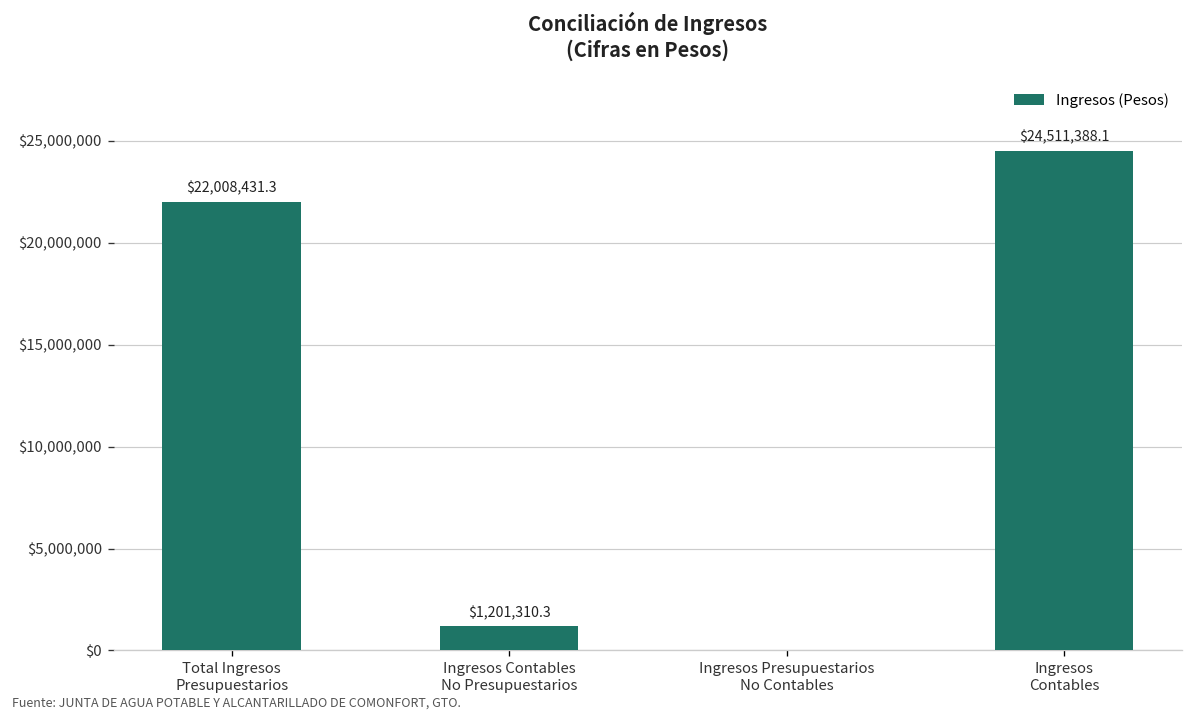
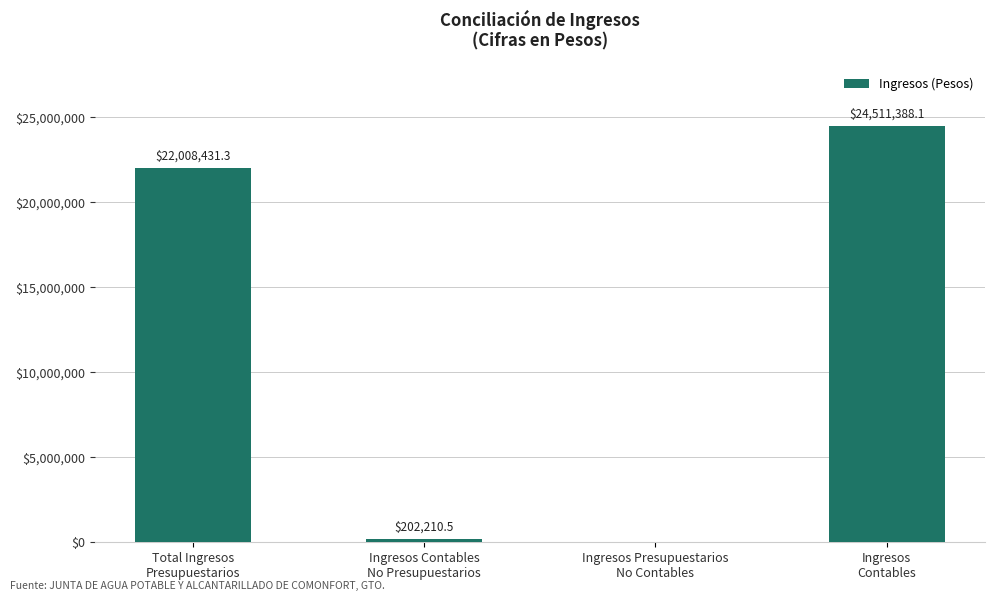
Ingresos Contables No Presupuestarios: $1,201,310.3 -> $202,210.5
